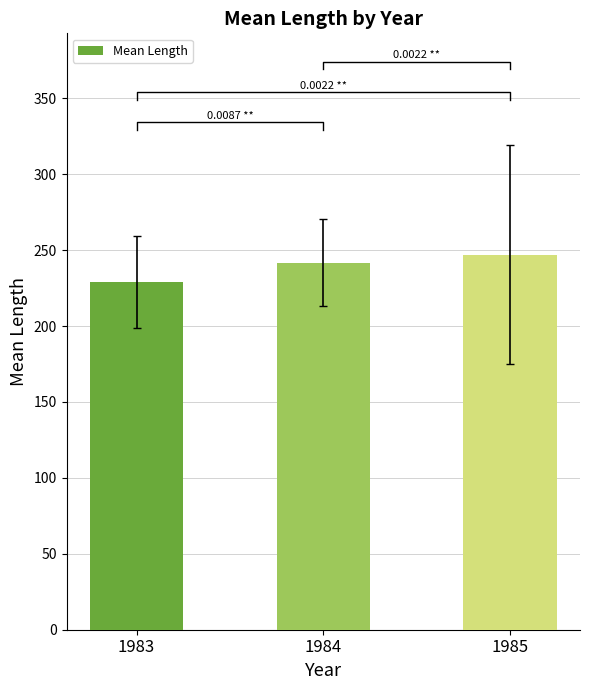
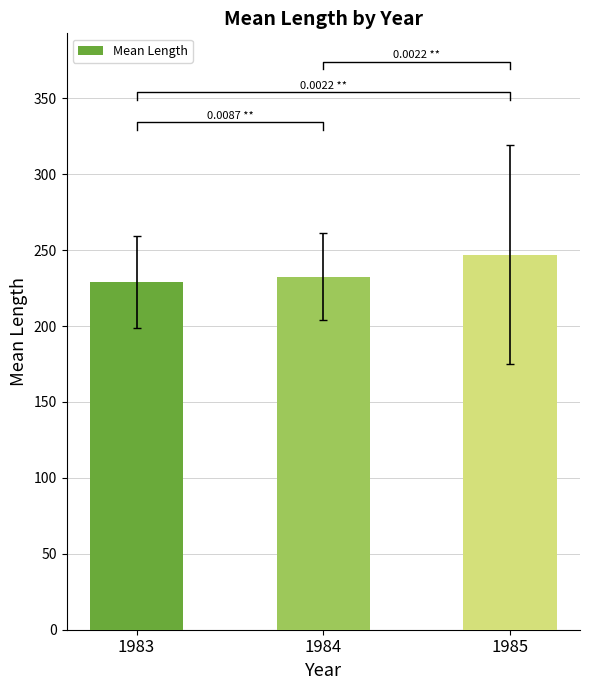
Mean Length, 1984: 242 -> 232
